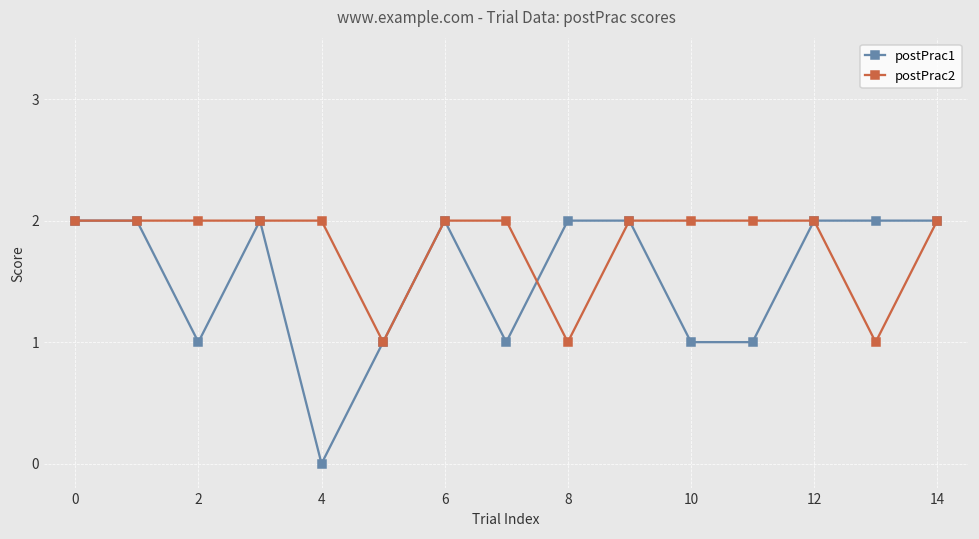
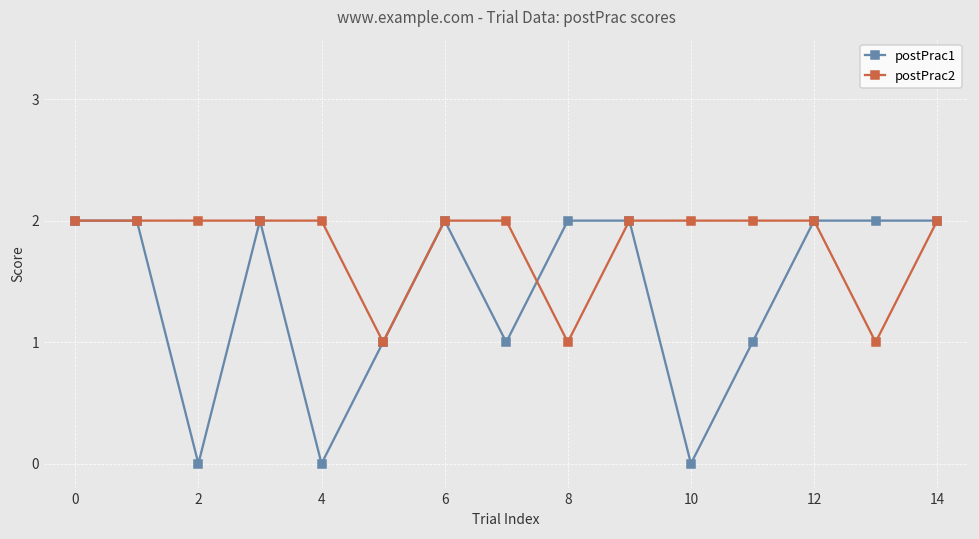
postPrac1, 2: 1 -> 0
postPrac1, 10: 1 -> 0
